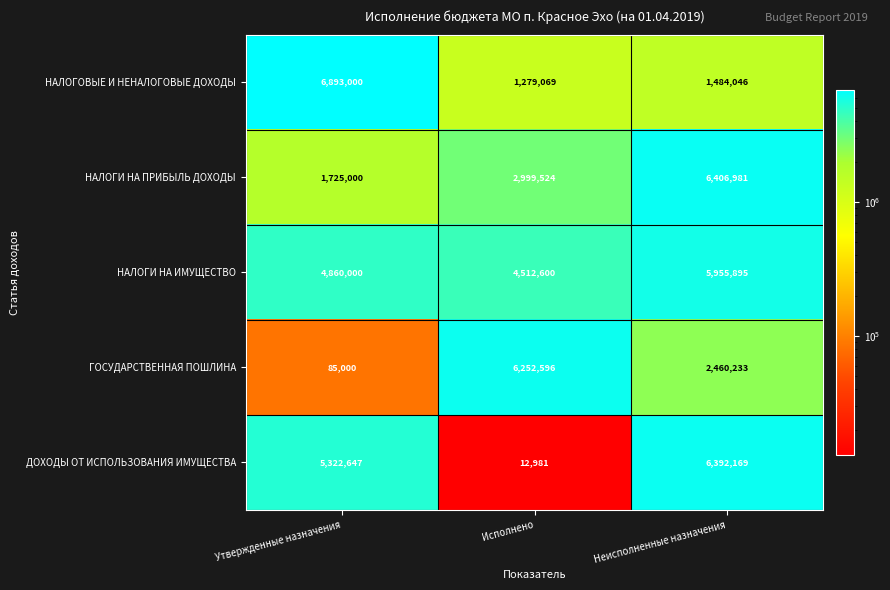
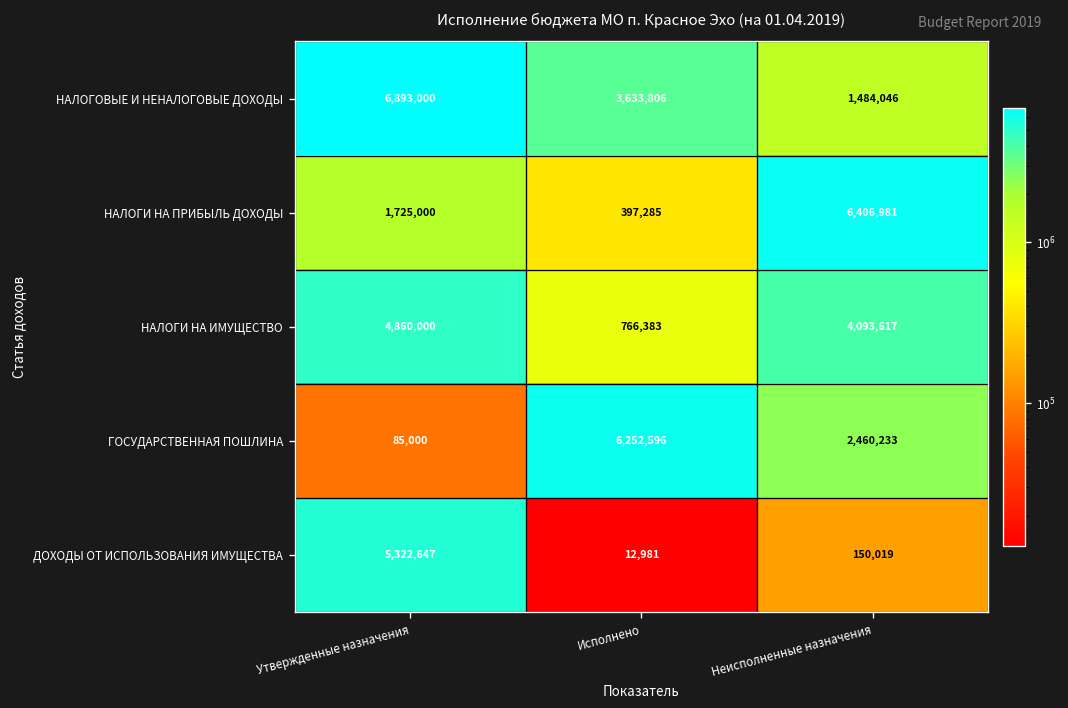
НАЛОГОВЫЕ И НЕНАЛОГОВЫЕ ДОХОДЫ, Исполнено: 1,279,069 -> 3,633,806
НАЛОГИ НА ПРИБЫЛЬ ДОХОДЫ, Исполнено: 2,999,524 -> 397,285
НАЛОГИ НА ИМУЩЕСТВО, Исполнено: 4,512,600 -> 766,383
НАЛОГИ НА ИМУЩЕСТВО, Неисполненные назначения: 5,955,895 -> 4,093,617
ДОХОДЫ ОТ ИСПОЛЬЗОВАНИЯ ИМУЩЕСТВА, Неисполненные назначения: 6,392,169 -> 150,019
